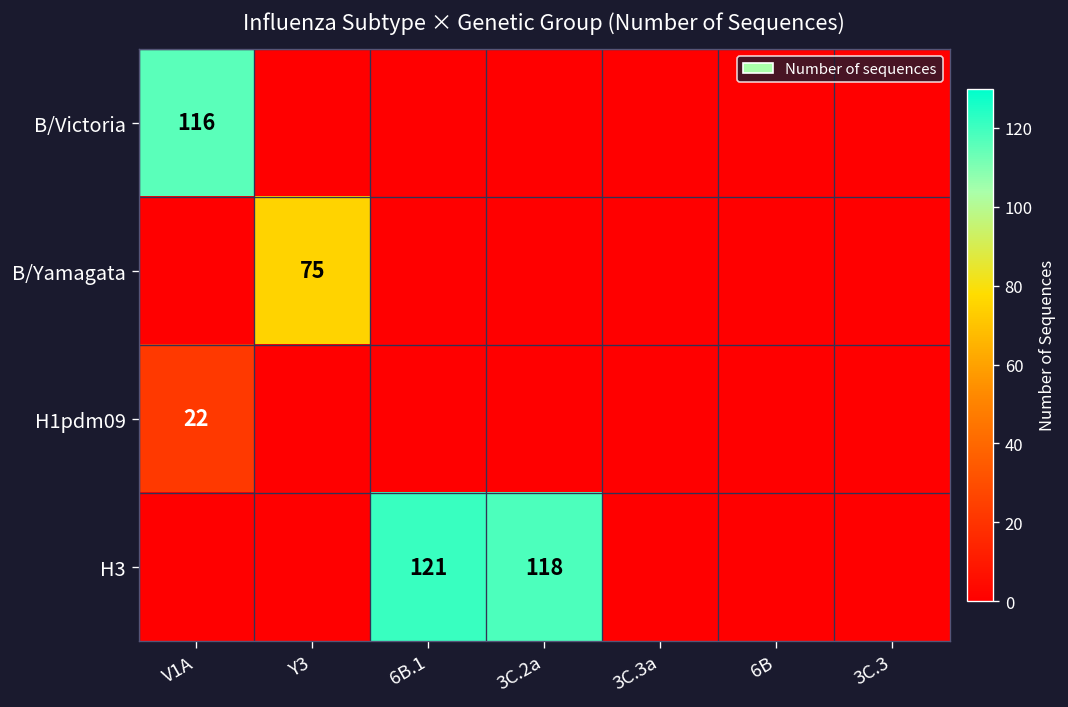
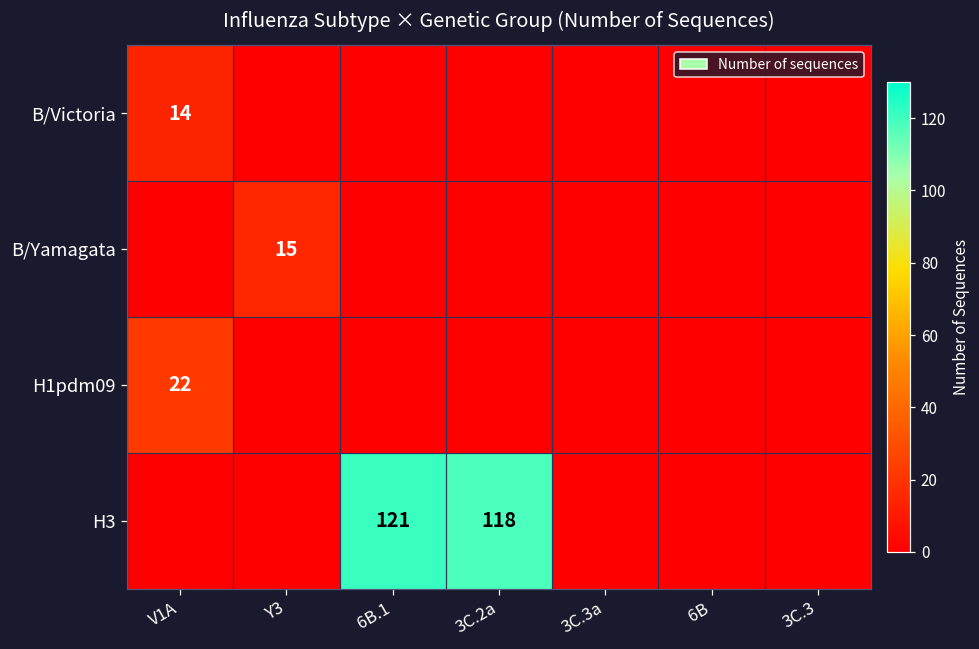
B/Victoria, V1A: 116 -> 14
B/Yamagata, Y3: 75 -> 15
